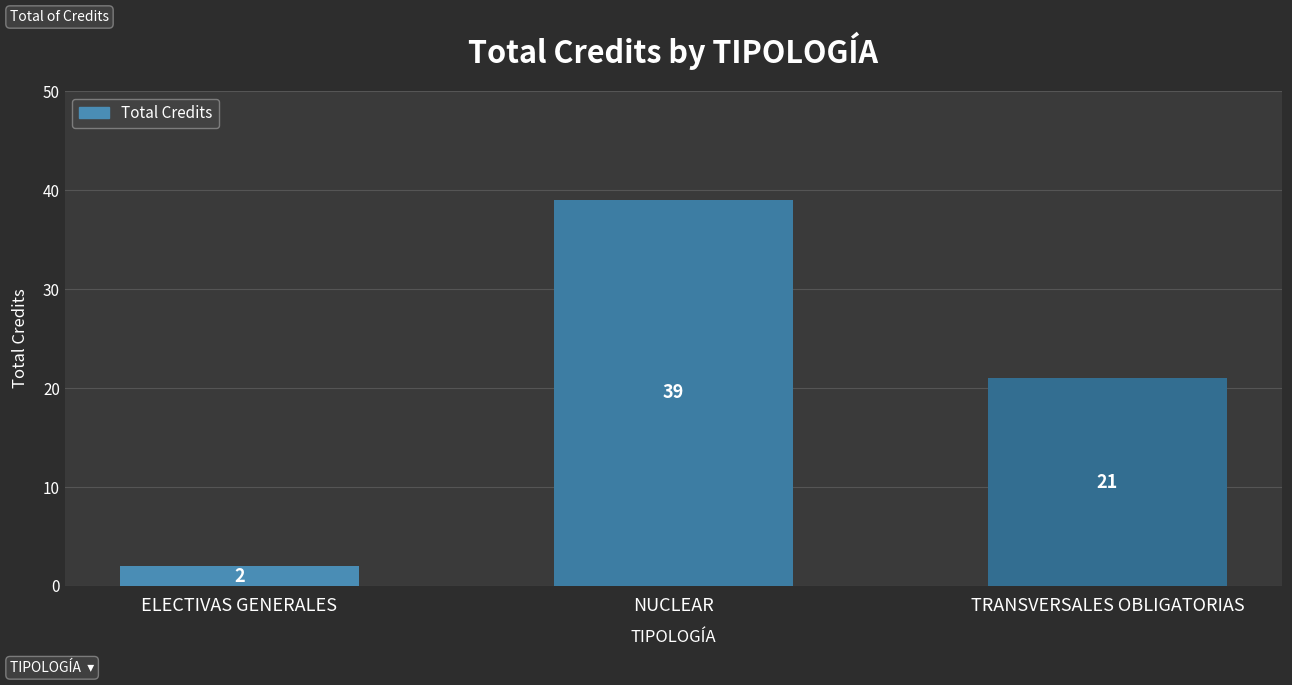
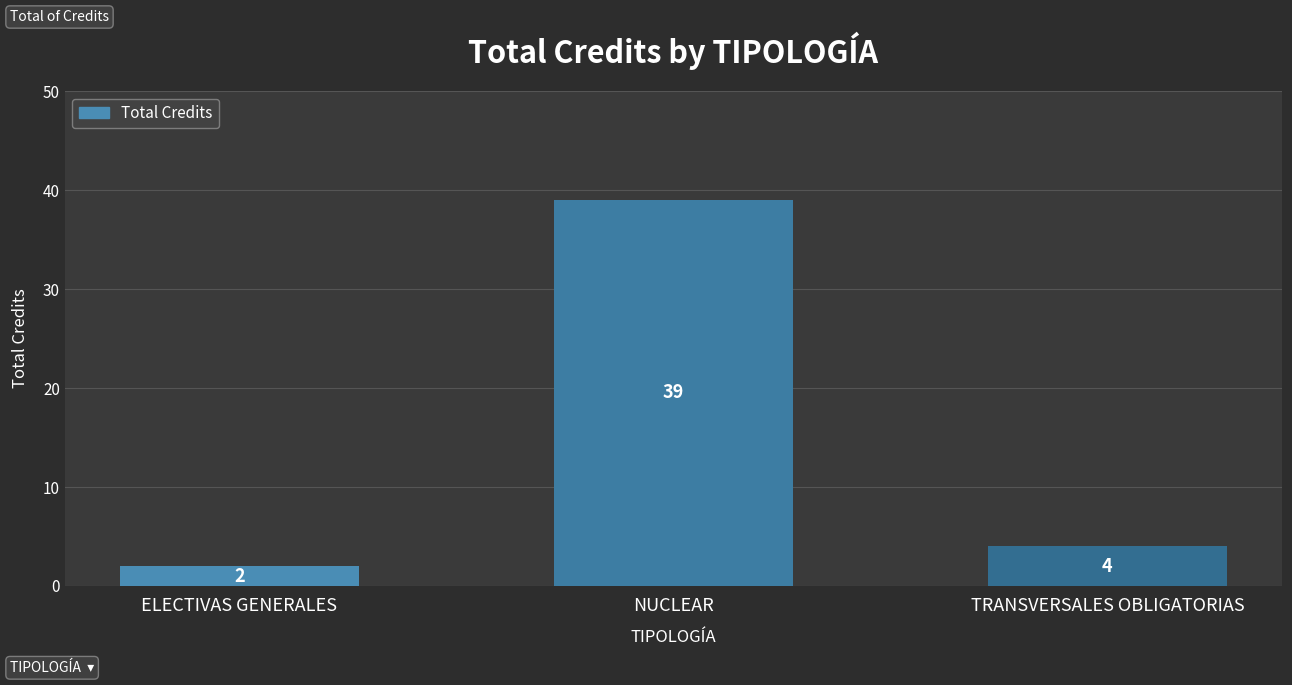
TRANSVERSALES OBLIGATORIAS: 21 -> 4
